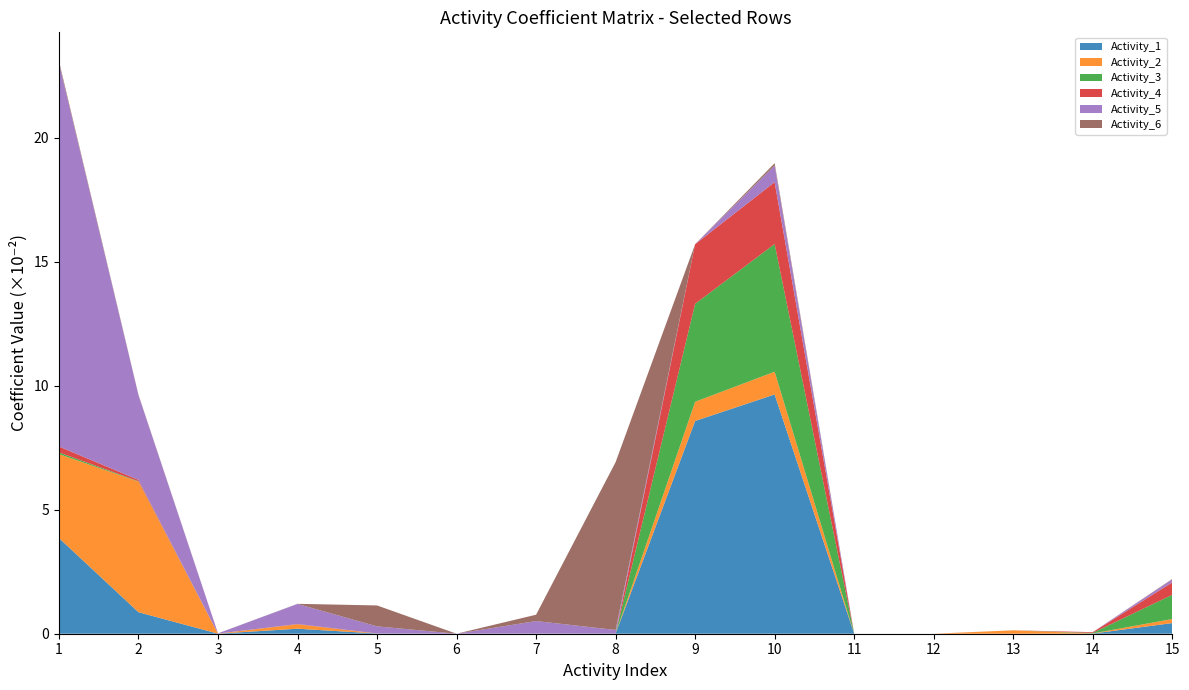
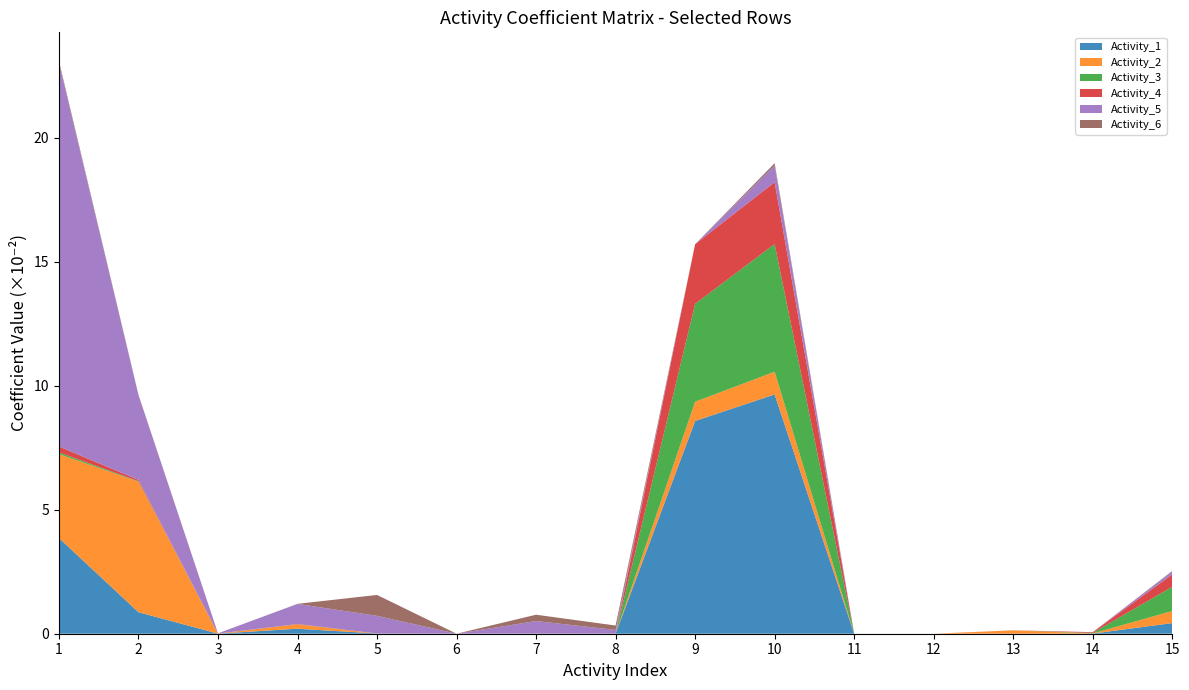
Activity_5, 5: 0.3 -> 0.7
Activity_6, 8: 6.8 -> 0.2
Activity_2, 15: 0.2 -> 0.5
